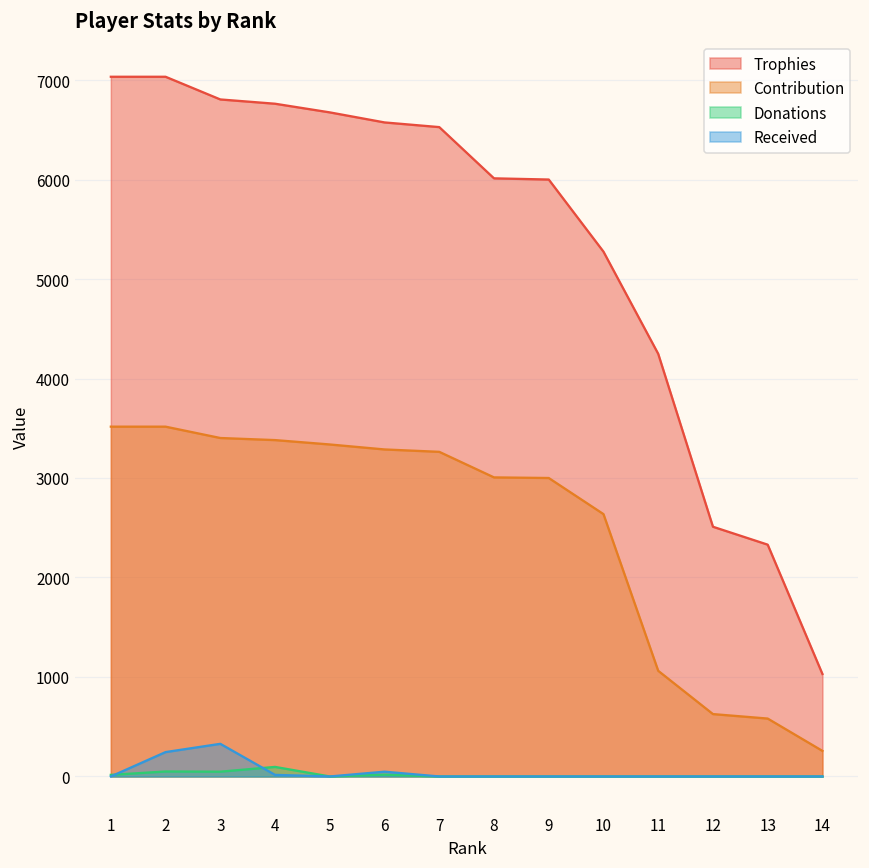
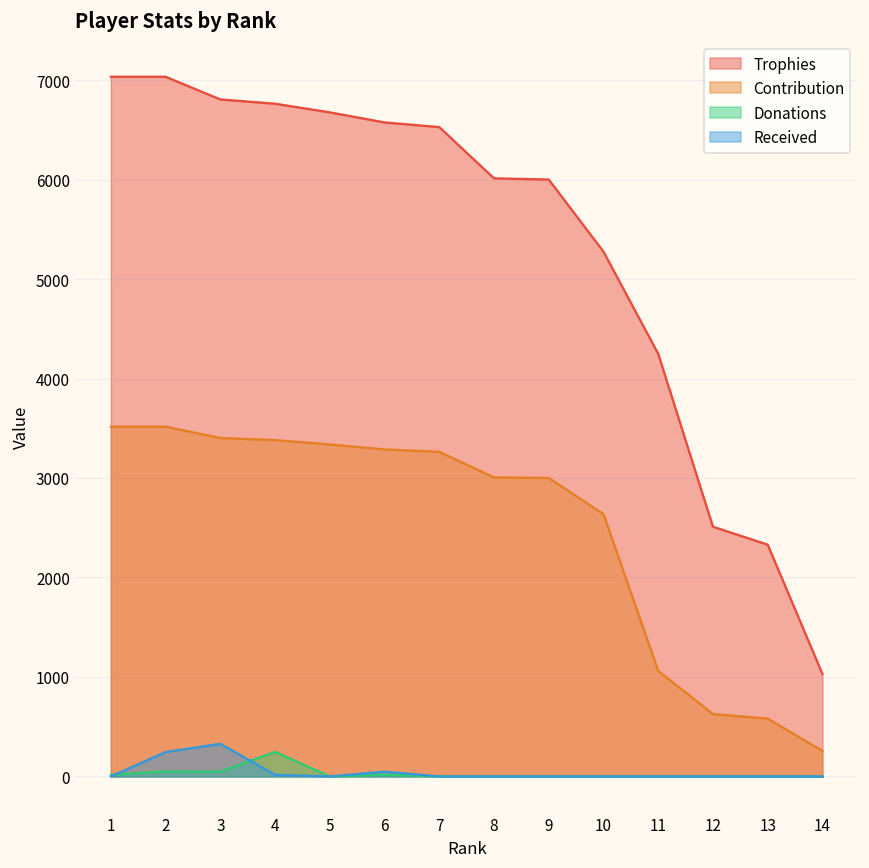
Donations, 4: 100 -> 200
